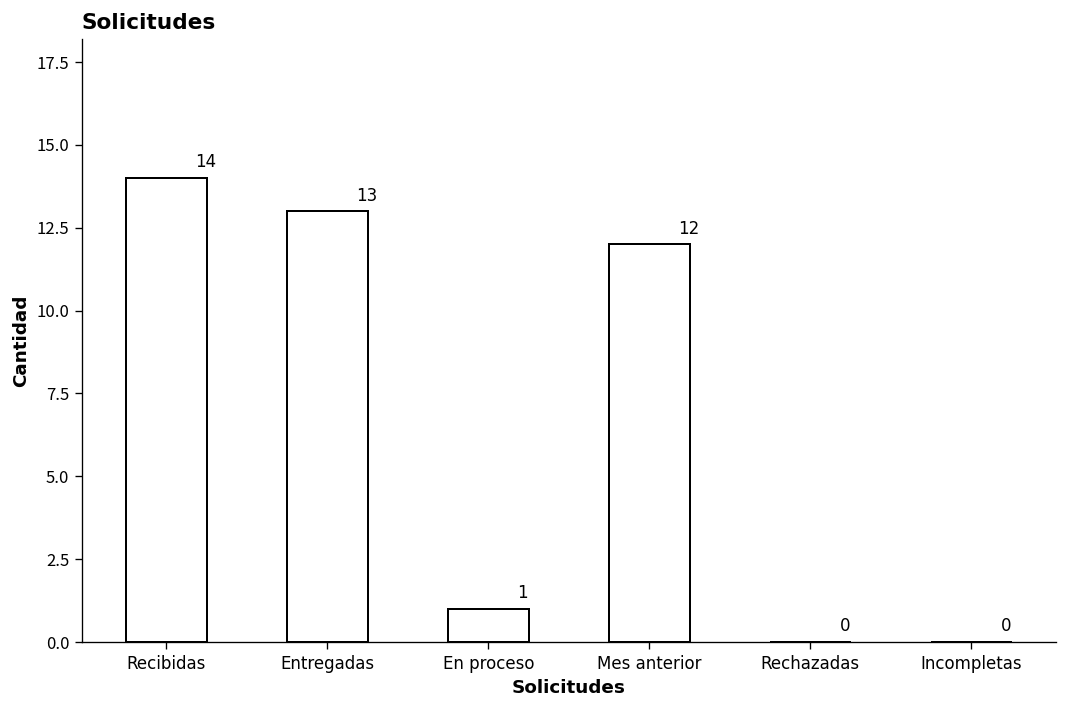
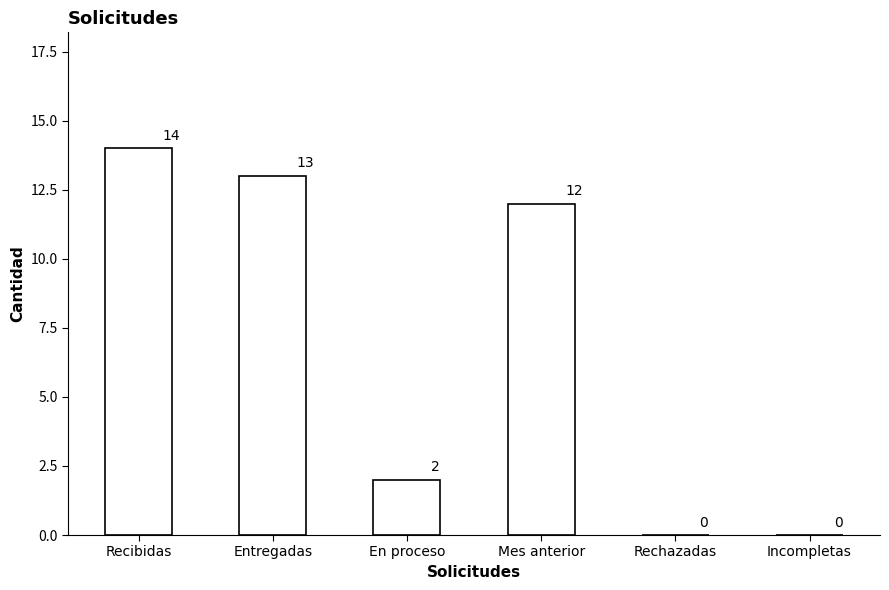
En proceso: 1 -> 2
